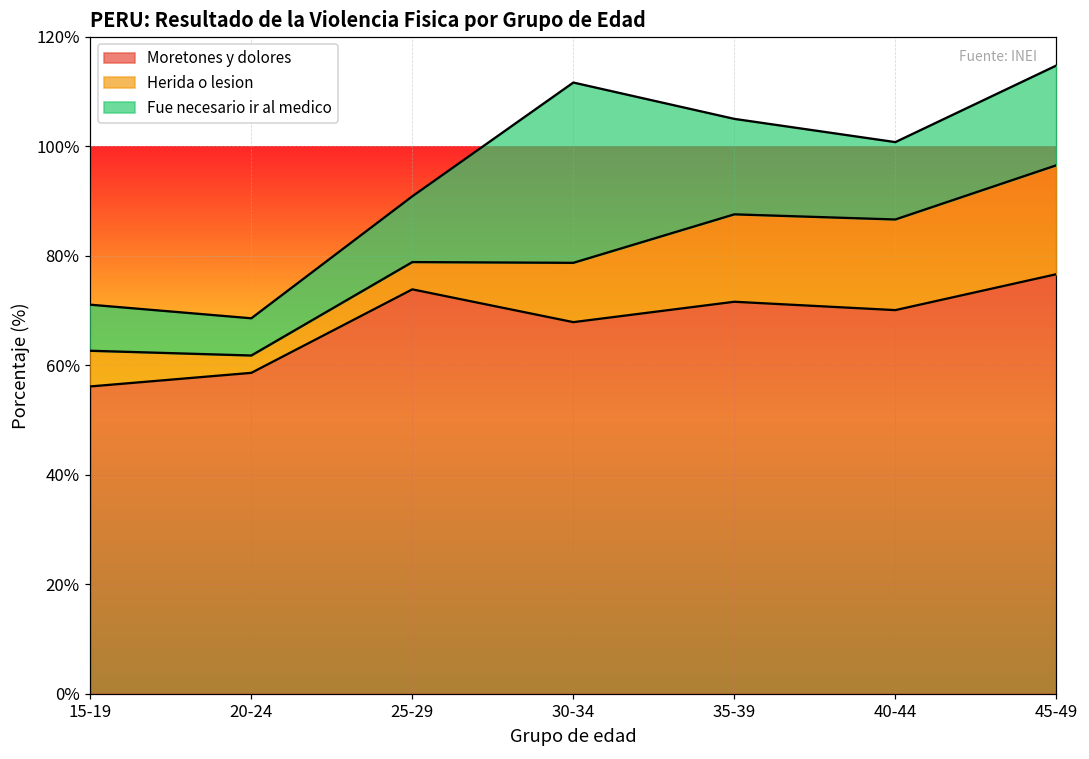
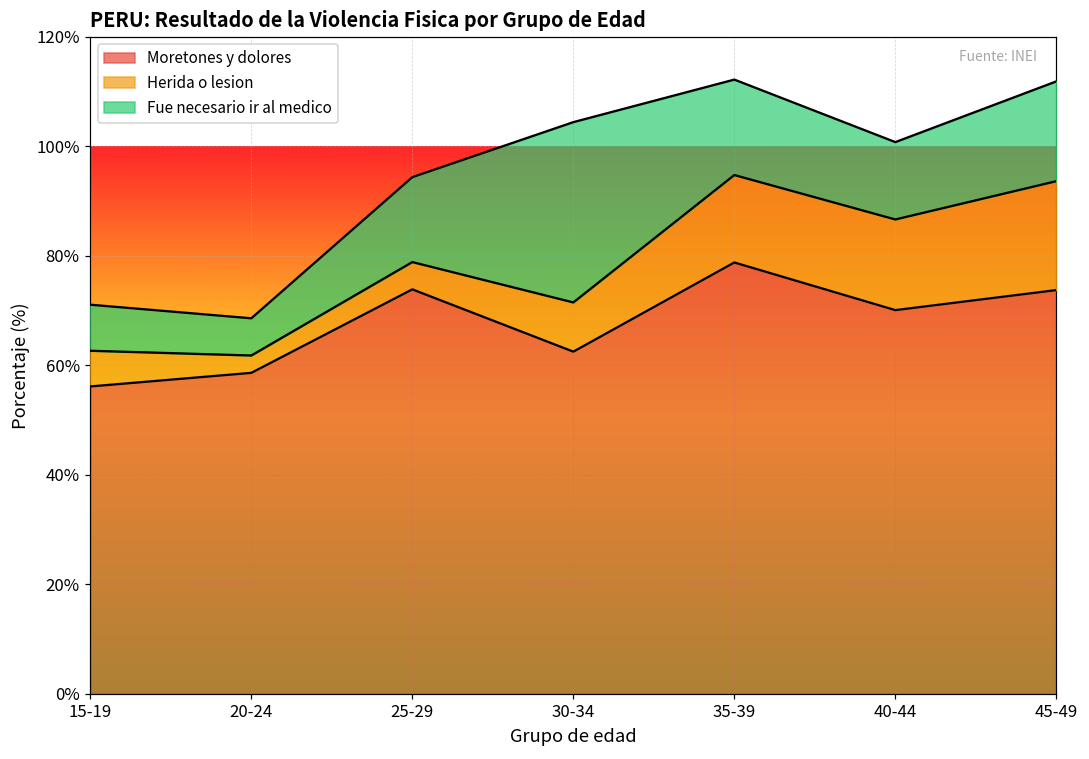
Fue necesario ir al medico, 25-29: 12% -> 16%
Moretones y dolores, 30-34: 68% -> 62%
Herida o lesion, 30-34: 11% -> 9%
Moretones y dolores, 35-39: 72% -> 79%
Moretones y dolores, 45-49: 77% -> 74%
